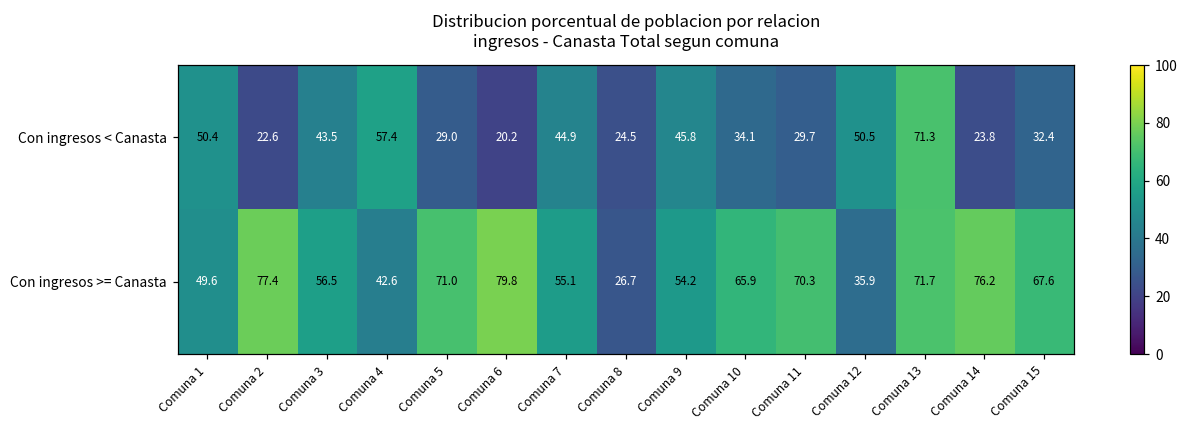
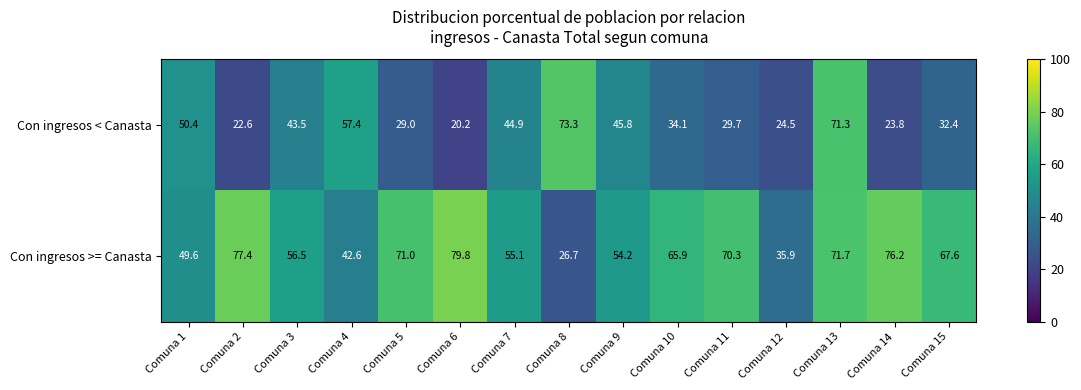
Con ingresos < Canasta, Comuna 8: 24.5 -> 73.3
Con ingresos < Canasta, Comuna 12: 50.5 -> 24.5
